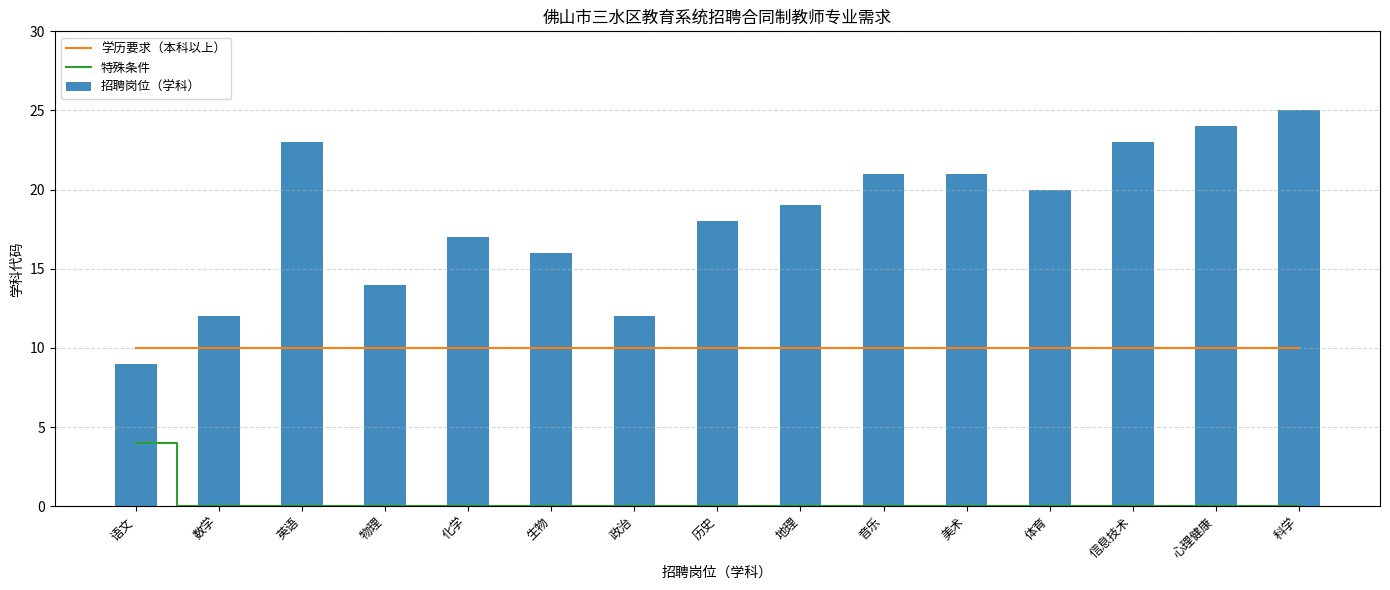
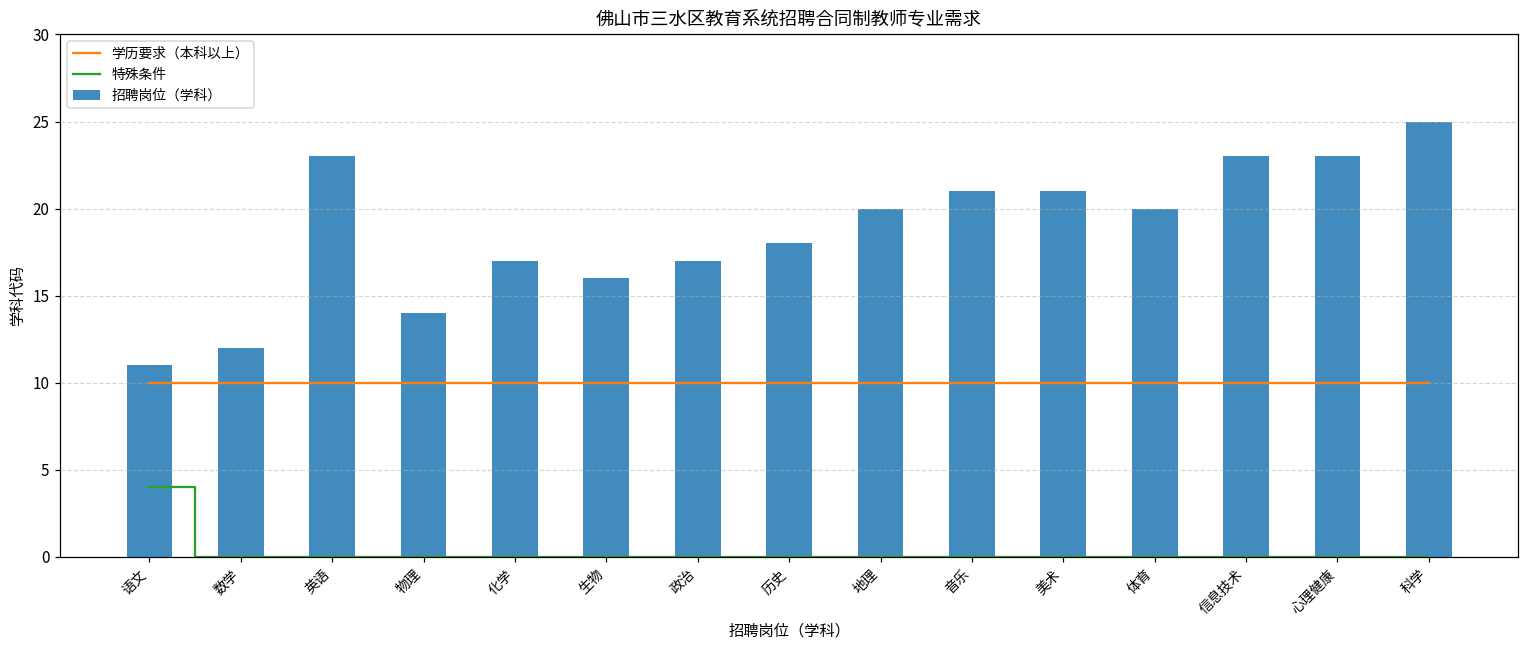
招聘岗位（学科）, 语文: 9 -> 11
招聘岗位（学科）, 政治: 12 -> 17
招聘岗位（学科）, 地理: 19 -> 20
招聘岗位（学科）, 心理健康: 24 -> 23
